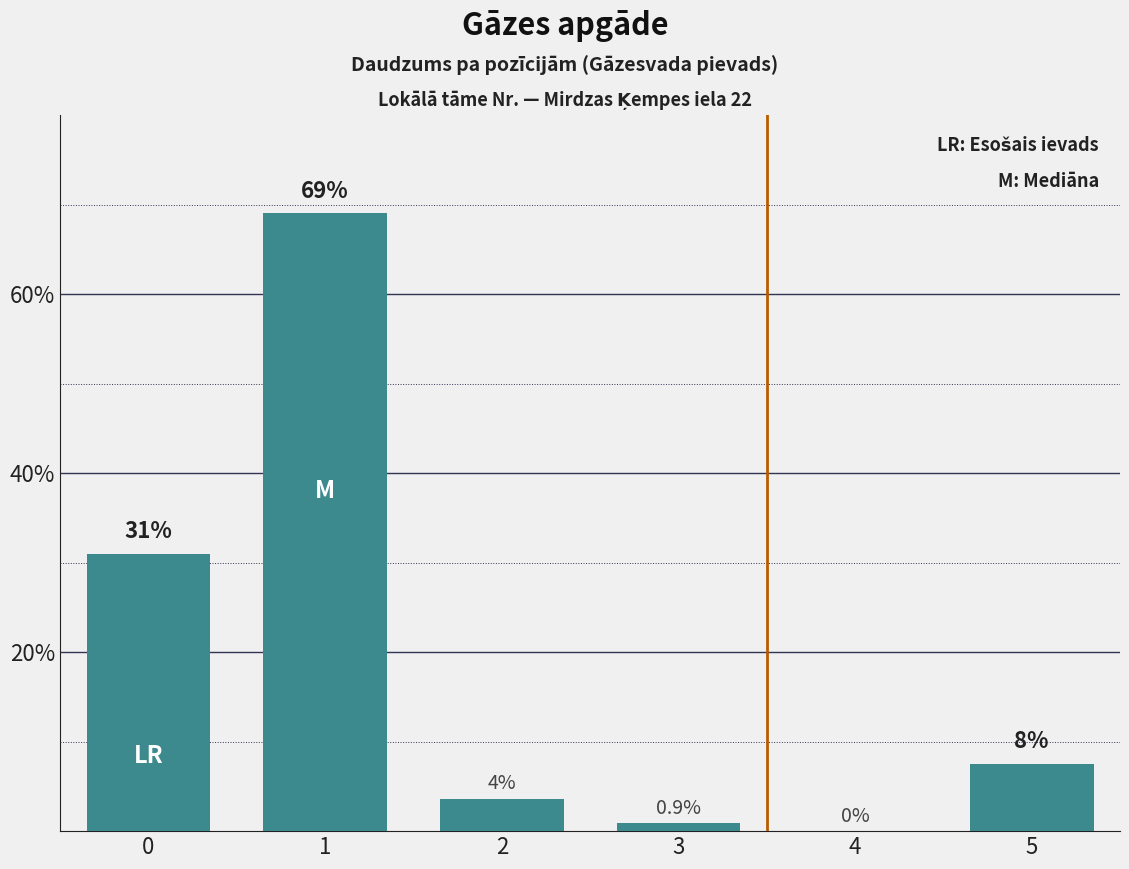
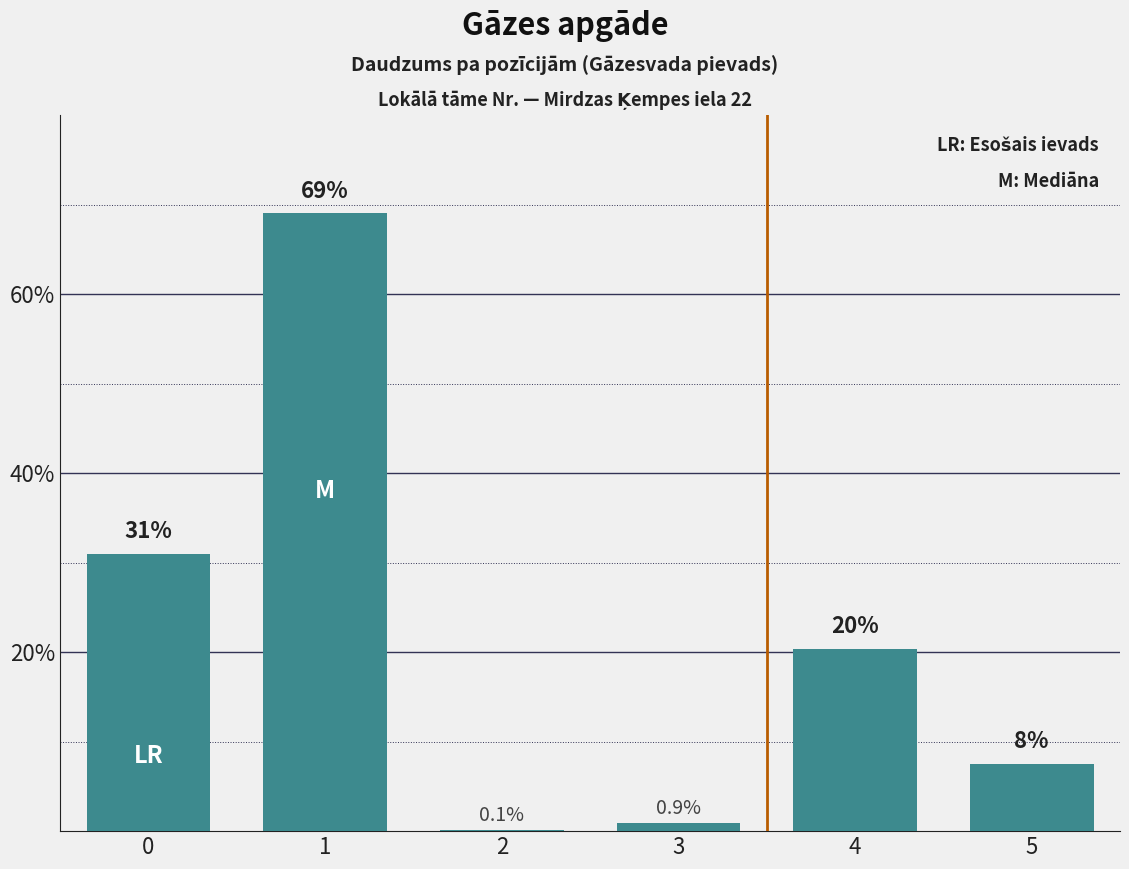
2: 4% -> 0.1%
4: 0% -> 20%
